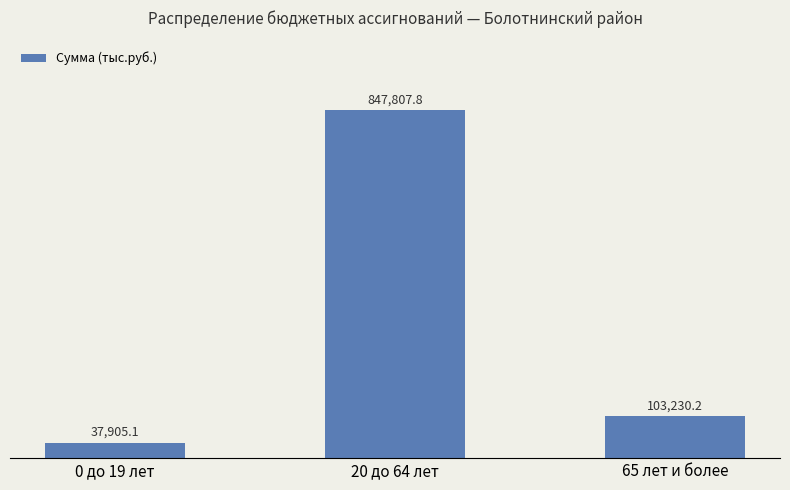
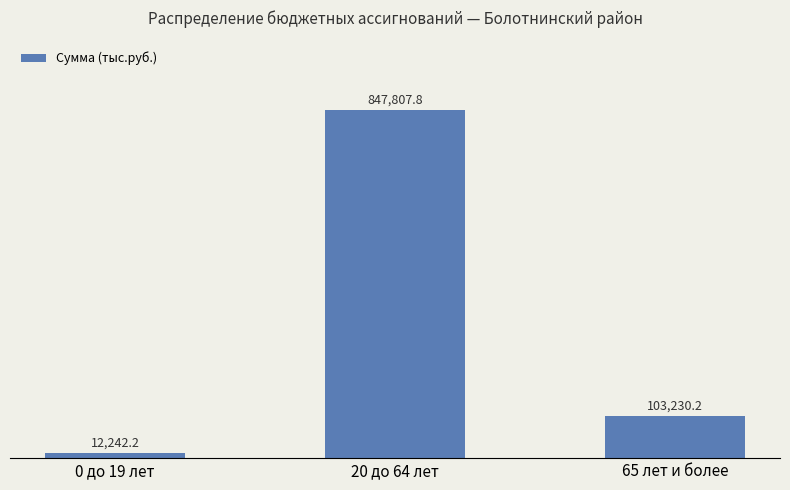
0 до 19 лет: 37,905.1 -> 12,242.2
